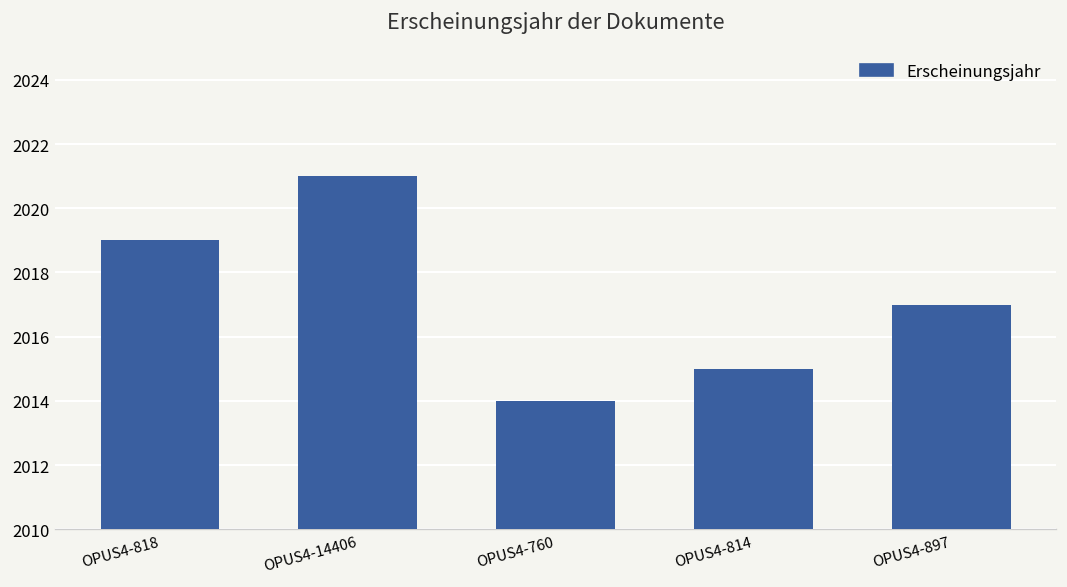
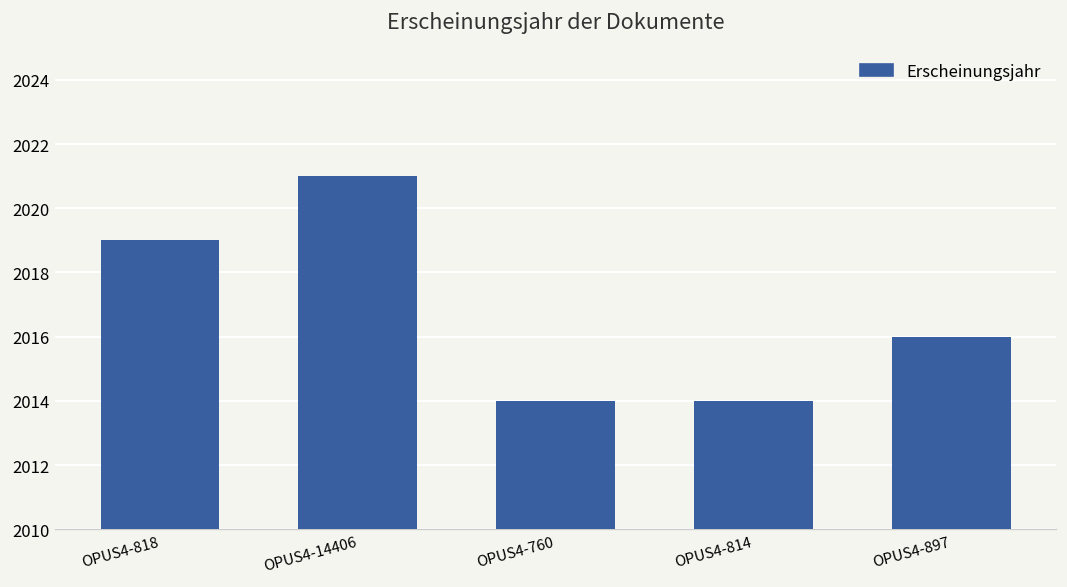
OPUS4-814: 2015 -> 2014
OPUS4-897: 2017 -> 2016
